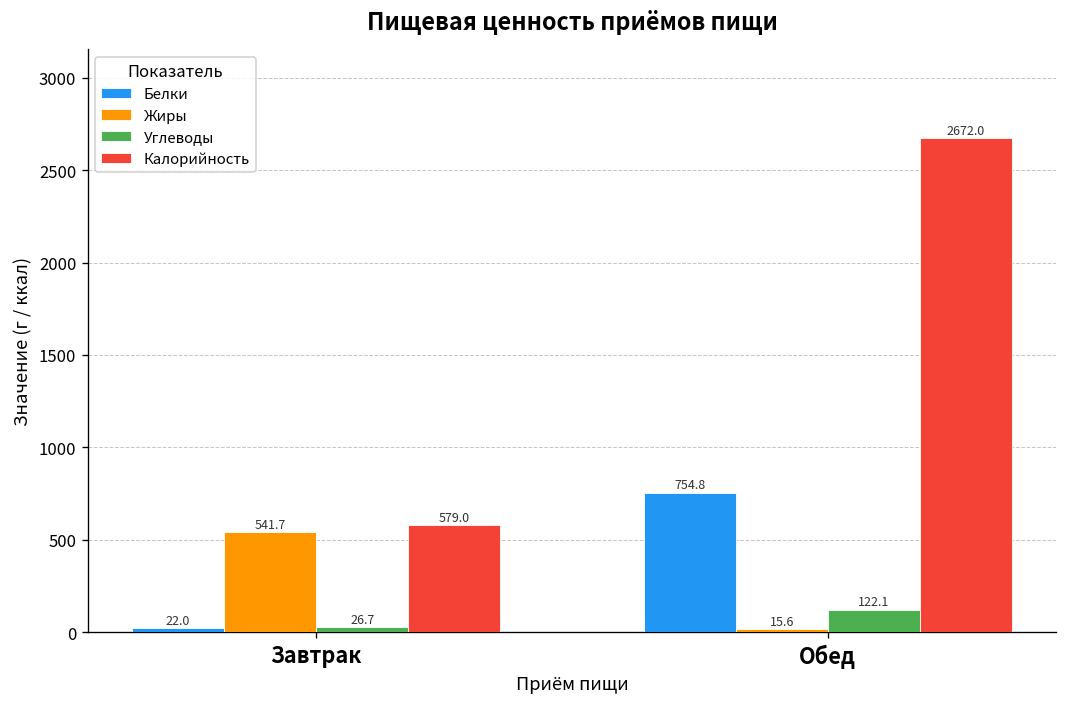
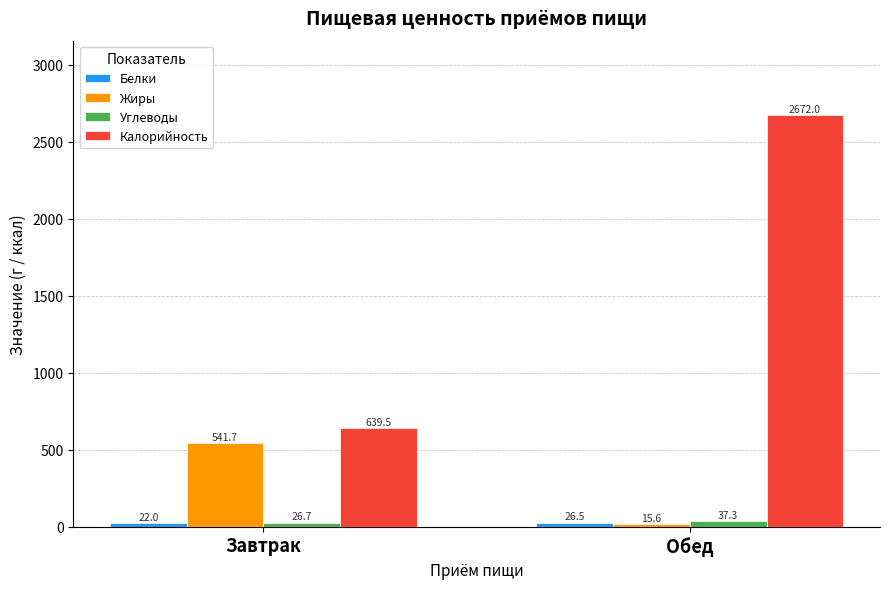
Калорийность, Завтрак: 579.0 -> 639.5
Белки, Обед: 754.8 -> 26.5
Углеводы, Обед: 122.1 -> 37.3
